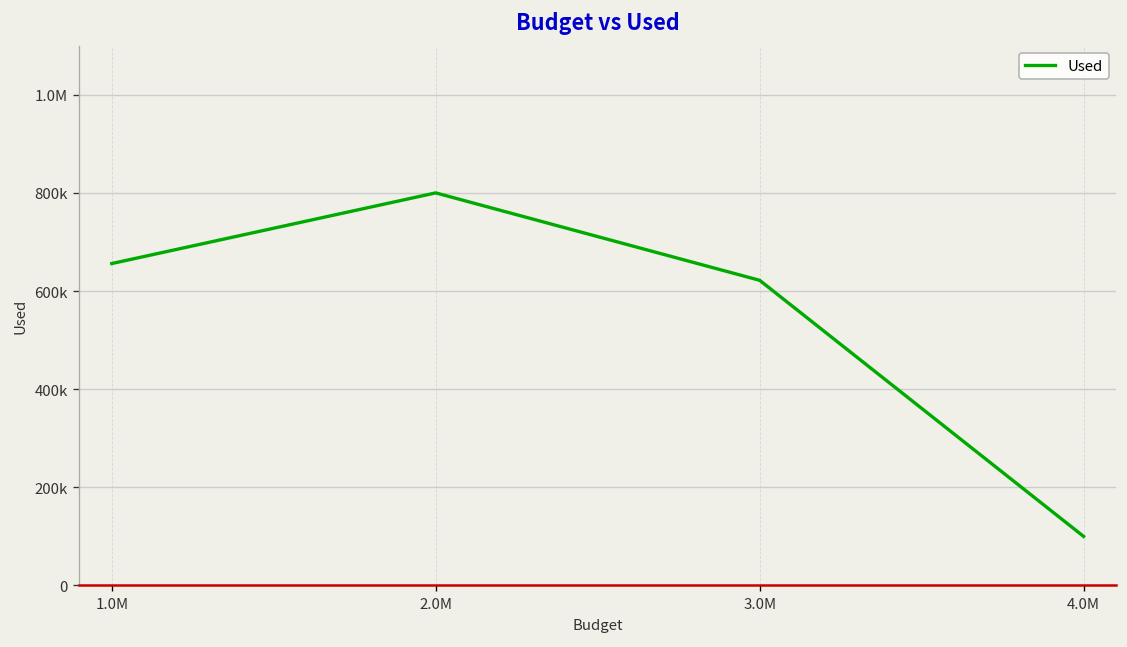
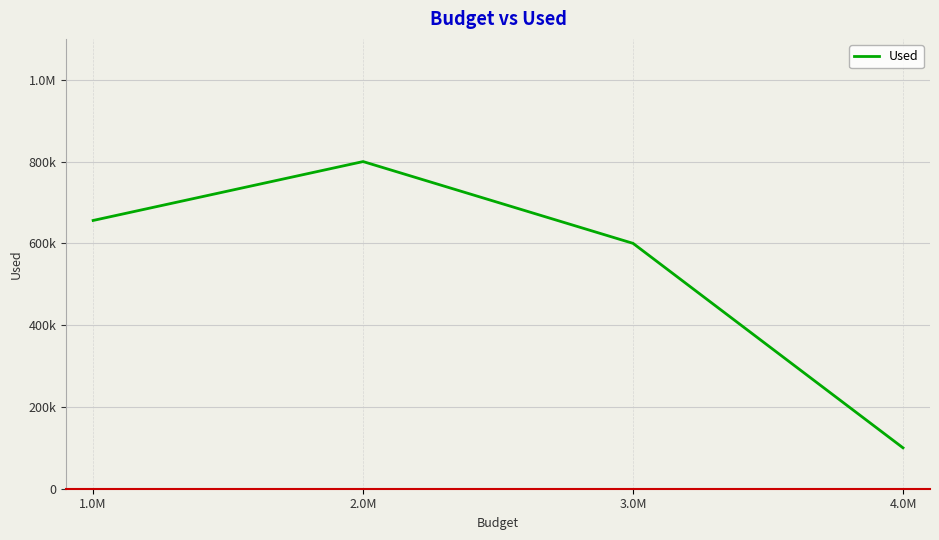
3.0M: 620000 -> 600000
